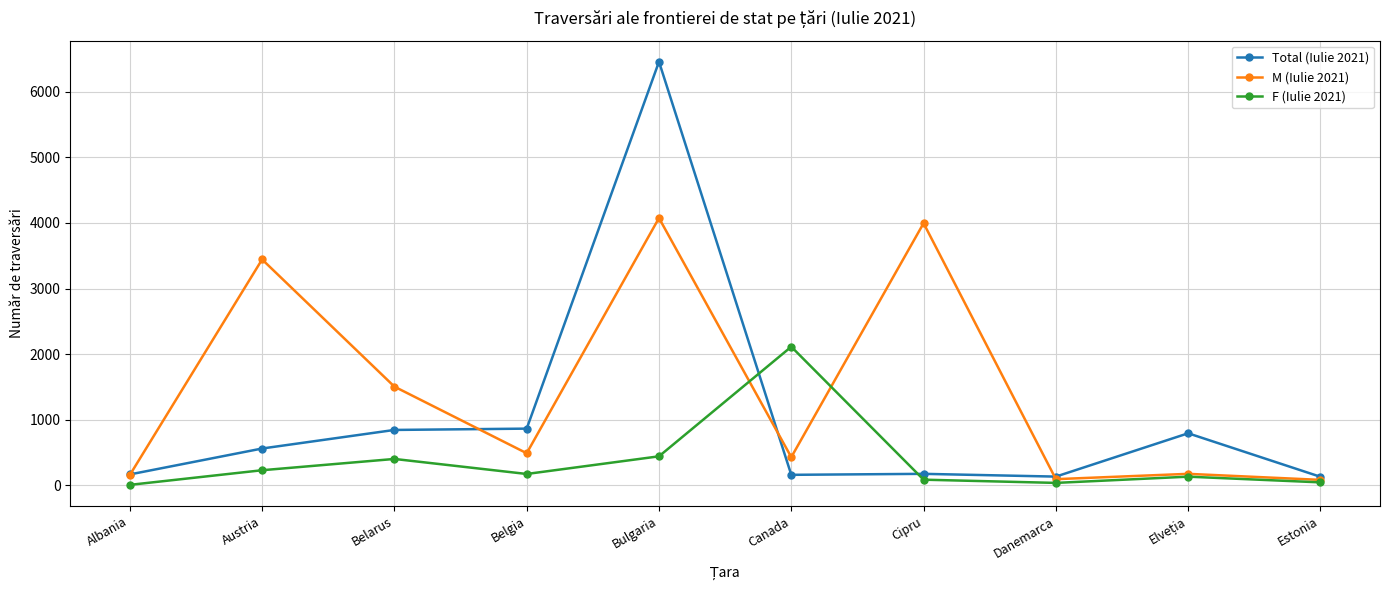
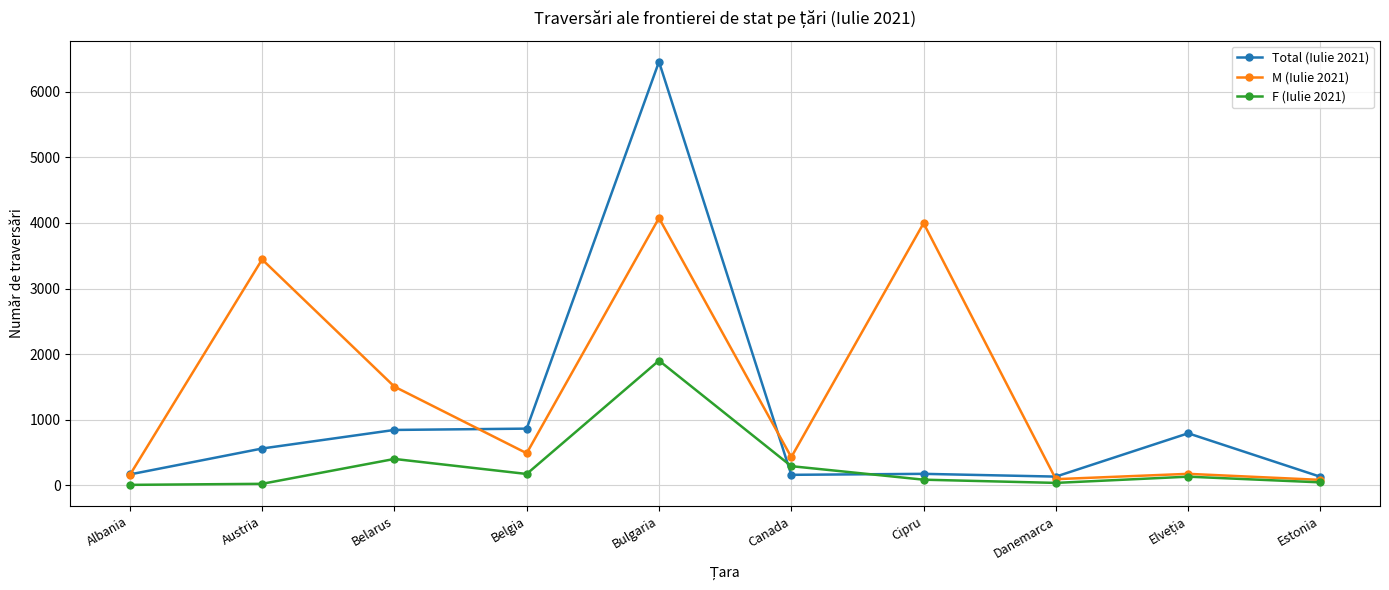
F (Iulie 2021), Austria: 200 -> 0
F (Iulie 2021), Bulgaria: 400 -> 1900
F (Iulie 2021), Canada: 2100 -> 300
